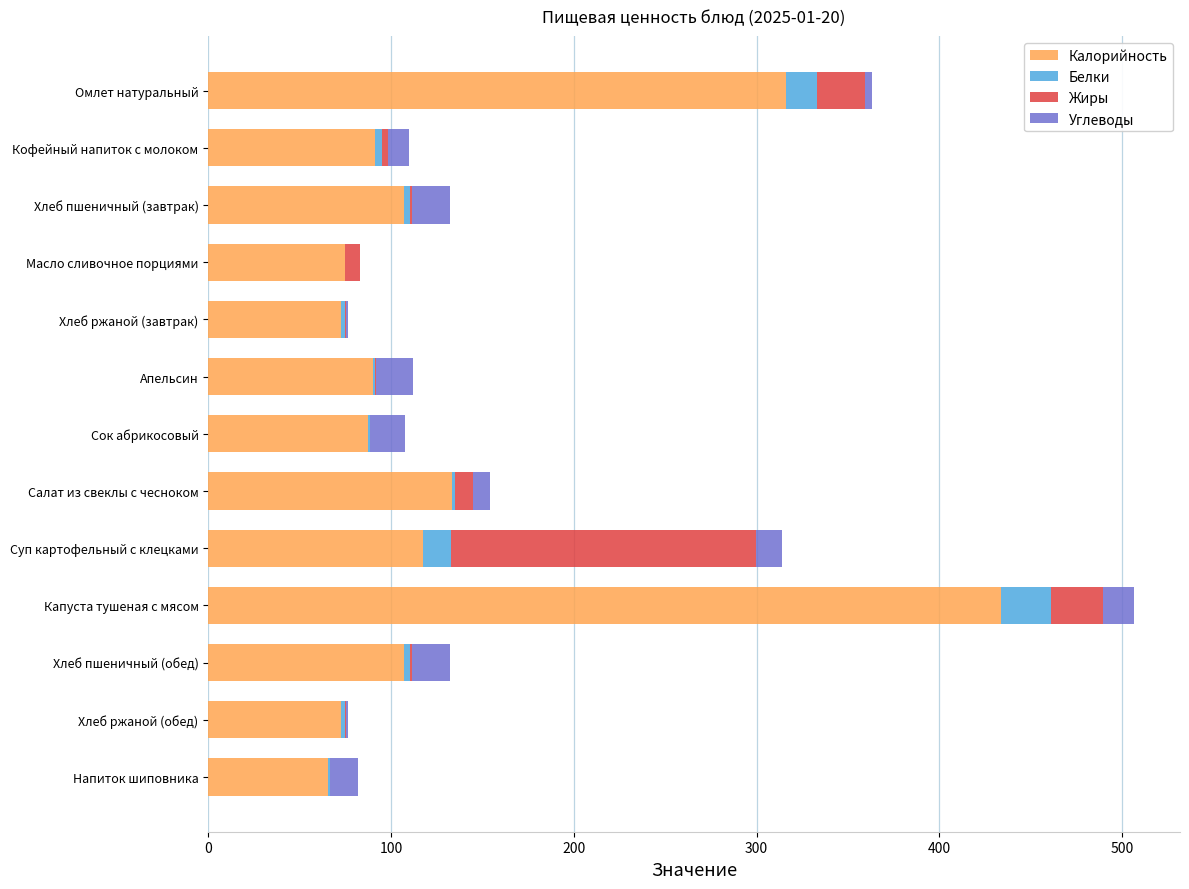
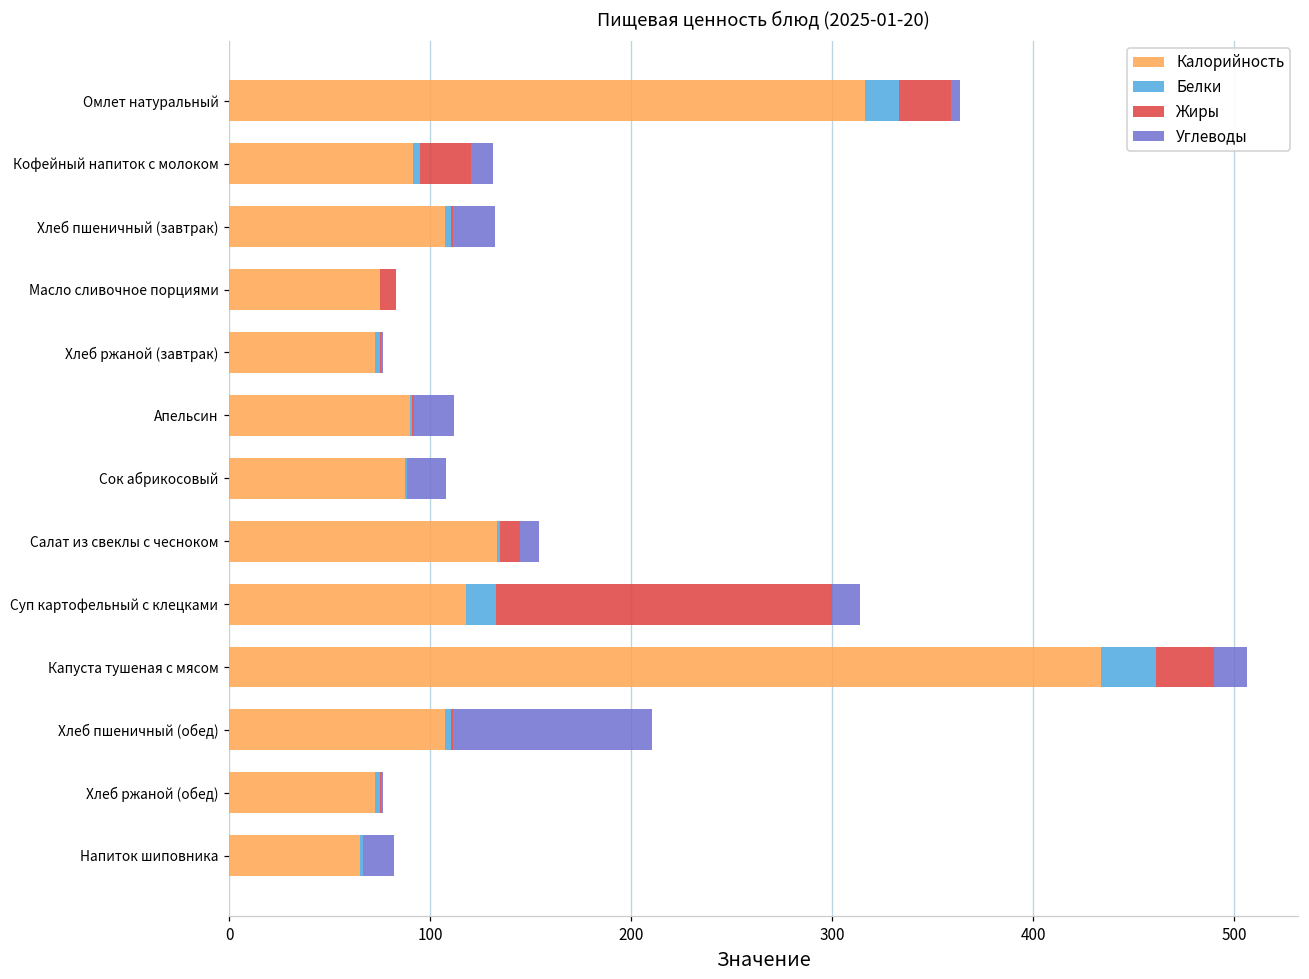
Жиры, Кофейный напиток с молоком: 4 -> 25
Углеводы, Хлеб пшеничный (обед): 21 -> 99
